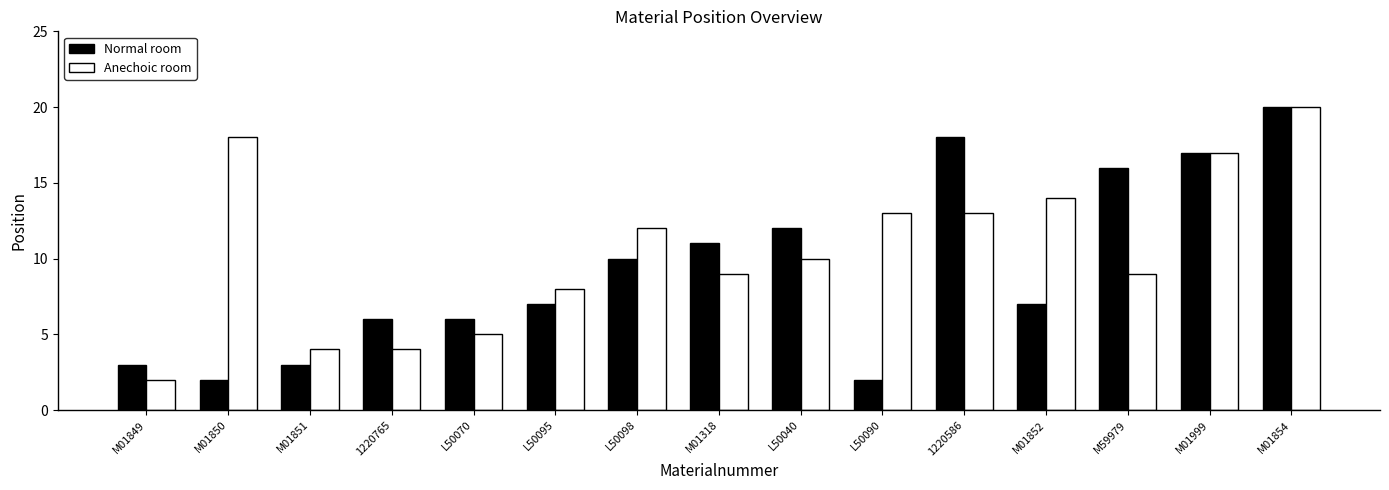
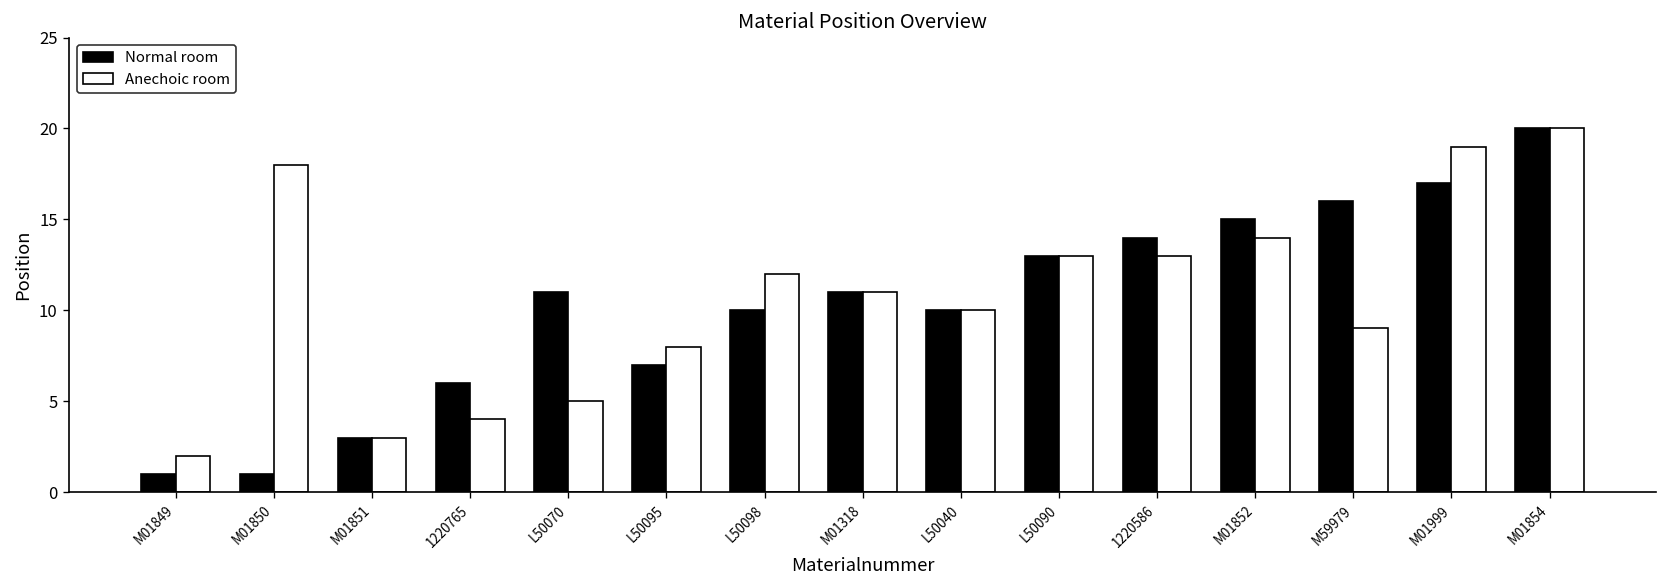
Normal room, M01849: 3 -> 1
Normal room, M01850: 2 -> 1
Anechoic room, M01851: 4 -> 3
Normal room, L50070: 6 -> 11
Anechoic room, M01318: 9 -> 11
Normal room, L50040: 12 -> 10
Normal room, L50090: 2 -> 13
Normal room, 1220586: 18 -> 14
Normal room, M01852: 7 -> 15
Anechoic room, M01999: 17 -> 19
